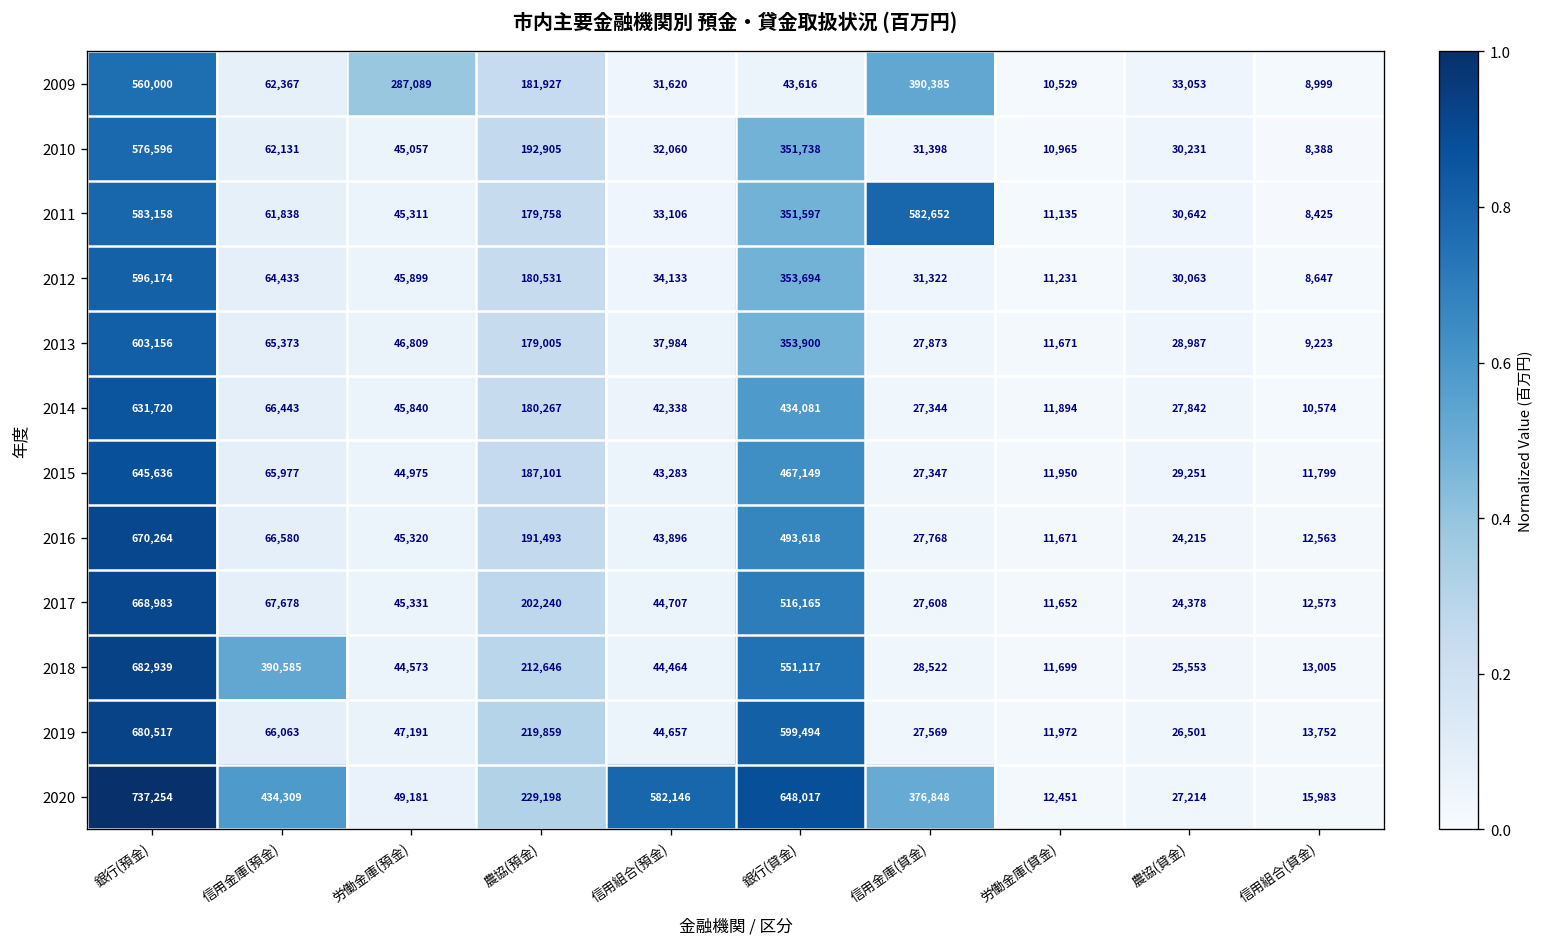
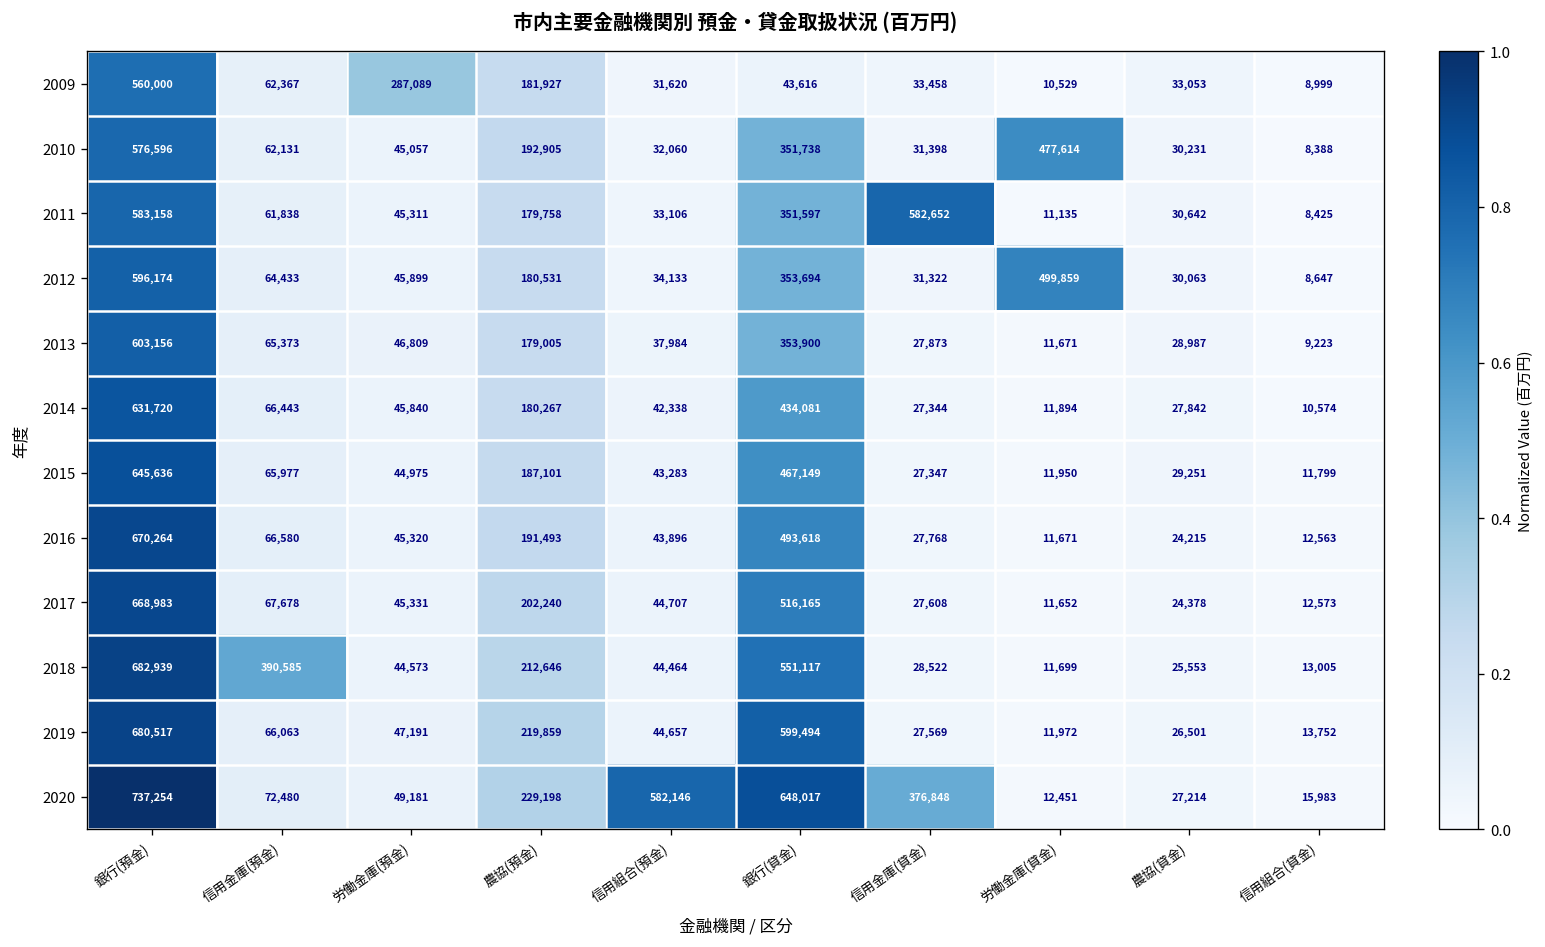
2009, 信用金庫(貸金): 390,385 -> 33,458
2010, 労働金庫(貸金): 10,965 -> 477,614
2012, 労働金庫(貸金): 11,231 -> 499,859
2020, 信用金庫(預金): 434,309 -> 72,480
